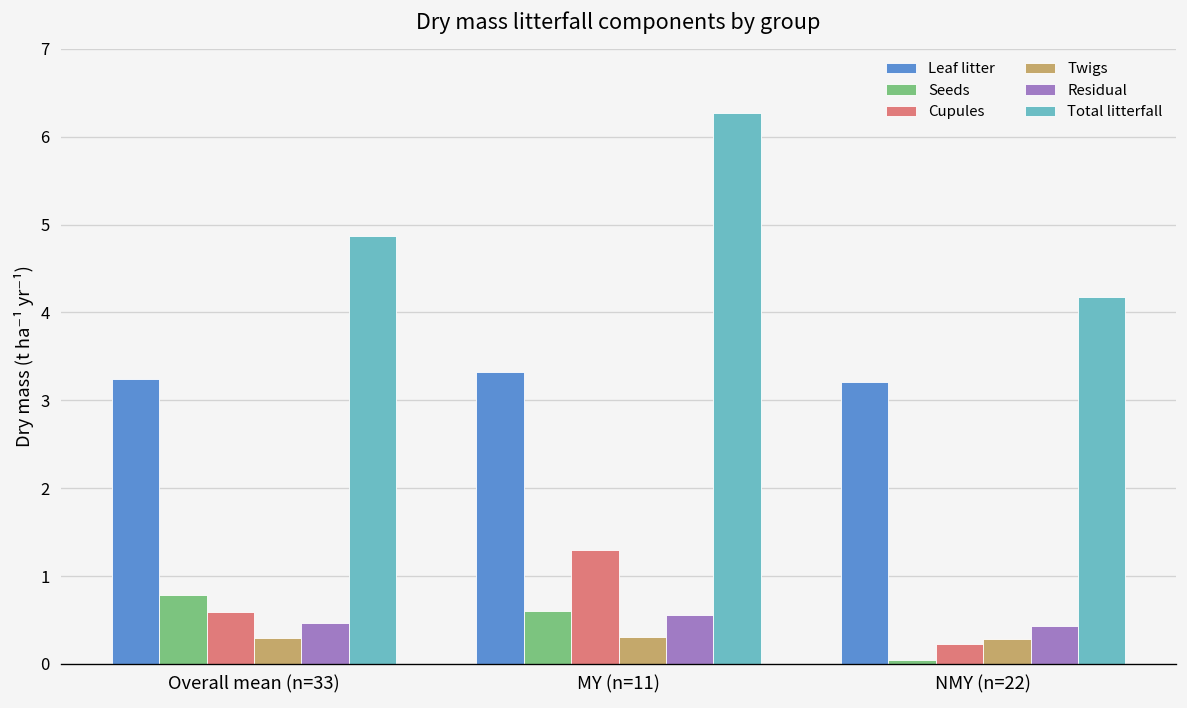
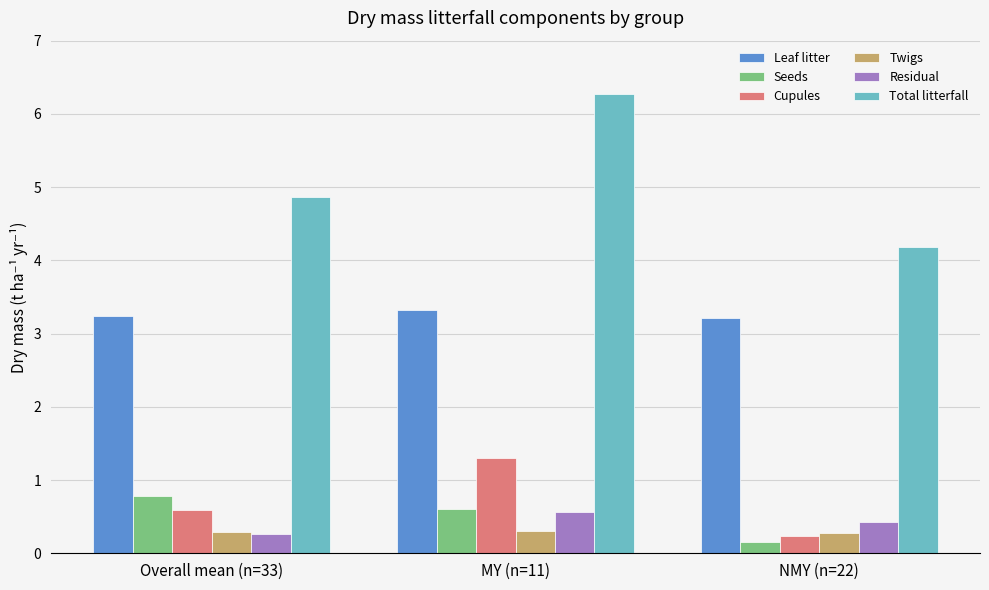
Residual, Overall mean (n=33): 0.5 -> 0.3
Seeds, NMY (n=22): 0.0 -> 0.2
